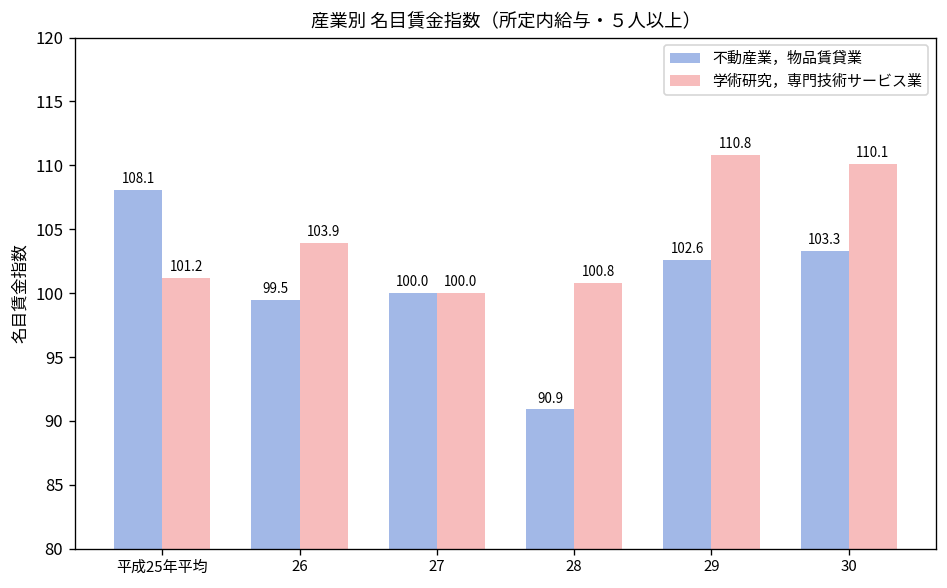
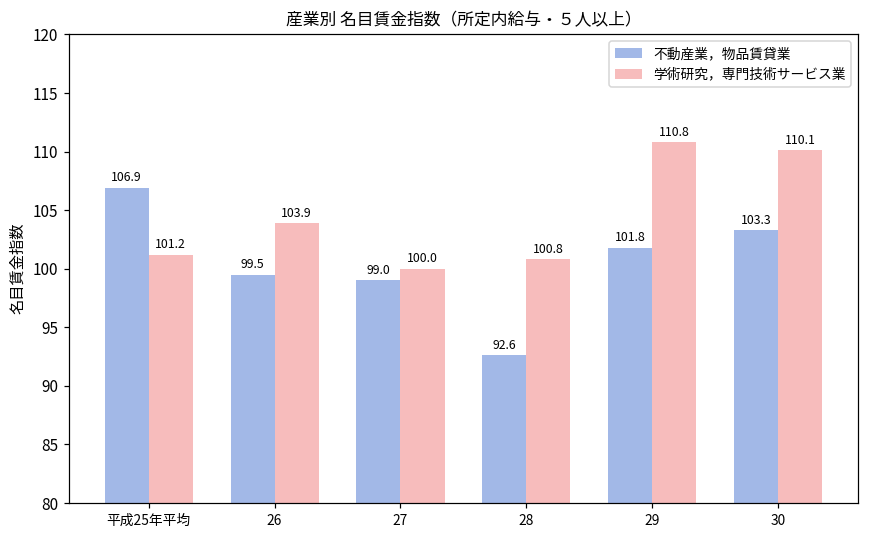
不動産業，物品賃貸業, 平成25年平均: 108.1 -> 106.9
不動産業，物品賃貸業, 27: 100.0 -> 99.0
不動産業，物品賃貸業, 28: 90.9 -> 92.6
不動産業，物品賃貸業, 29: 102.6 -> 101.8
